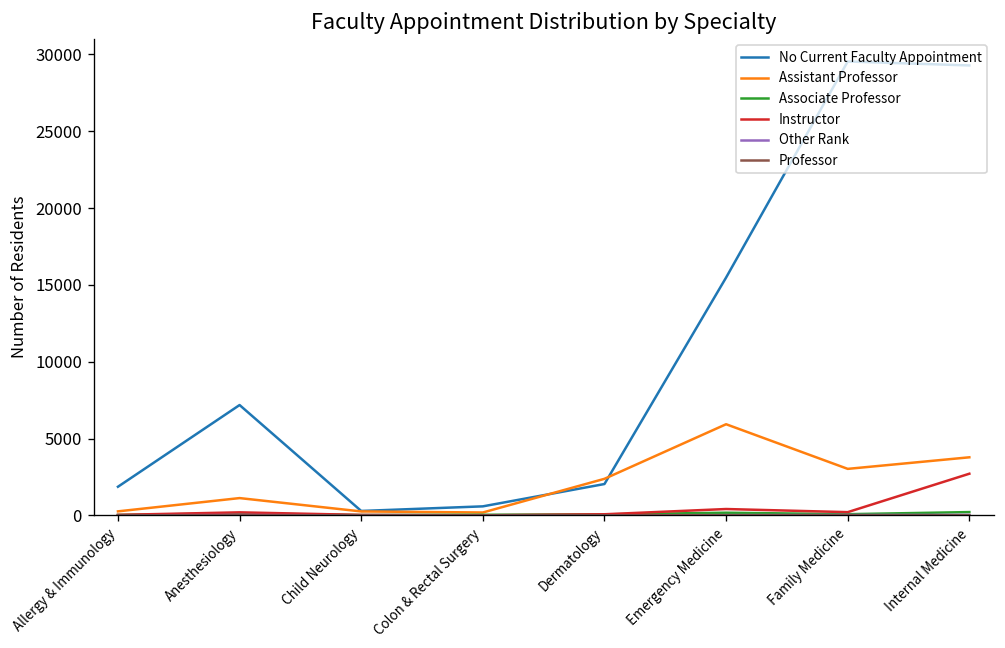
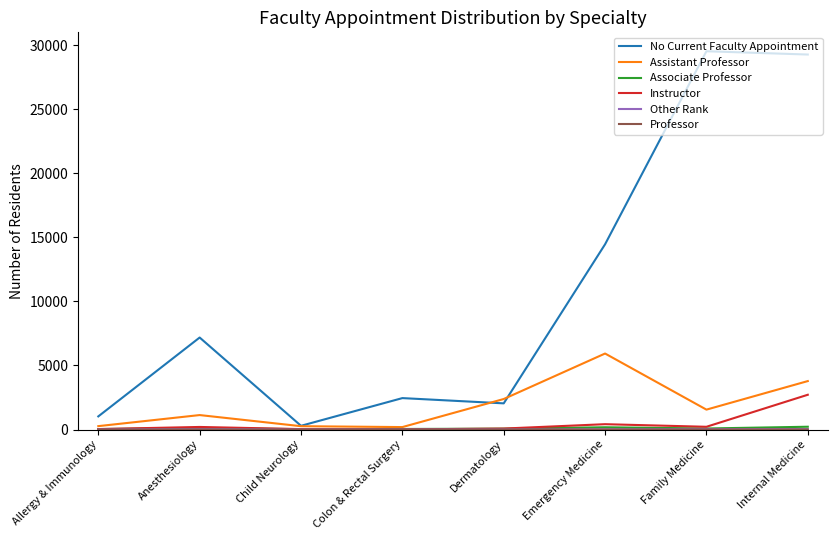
No Current Faculty Appointment, Allergy & Immunology: 1900 -> 1000
No Current Faculty Appointment, Colon & Rectal Surgery: 600 -> 2500
No Current Faculty Appointment, Emergency Medicine: 15500 -> 14500
Assistant Professor, Family Medicine: 3000 -> 1600
